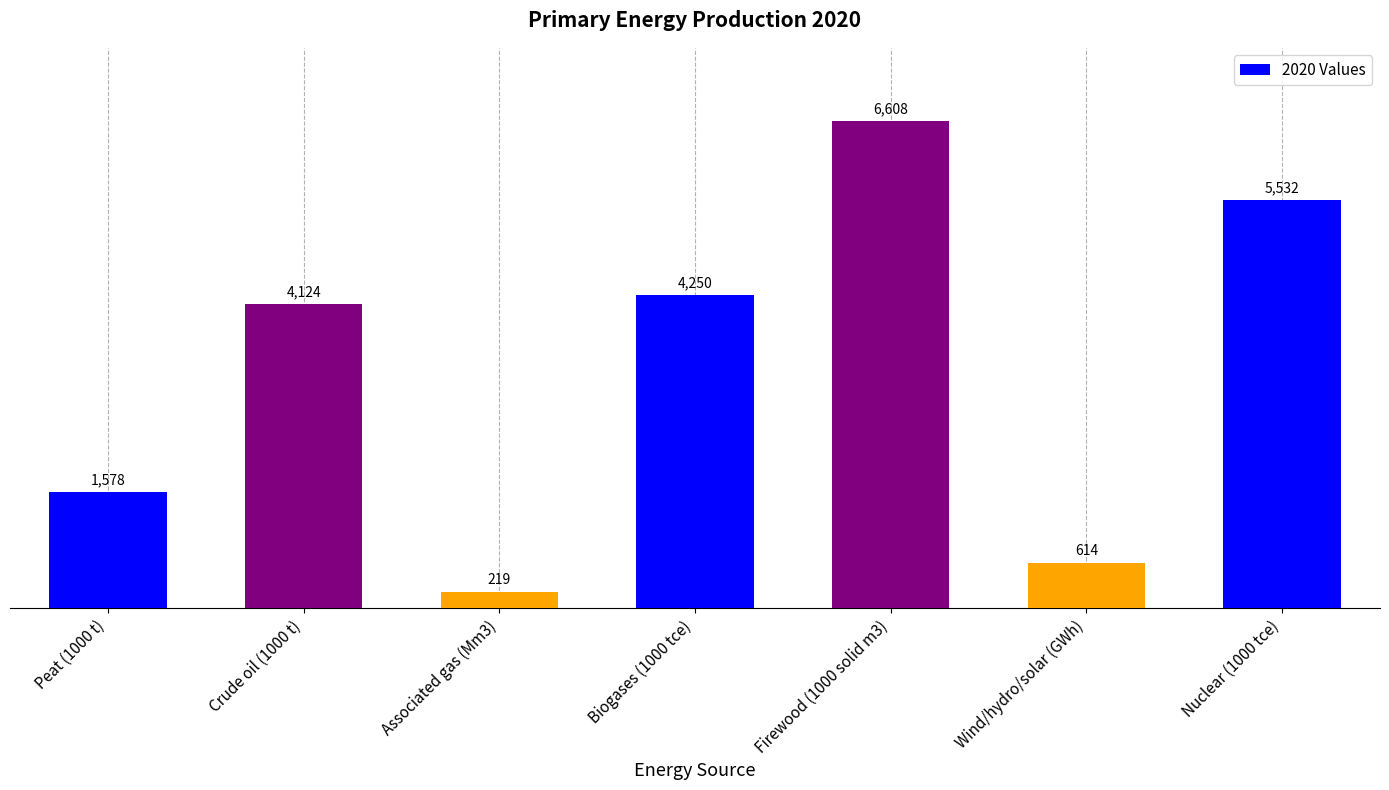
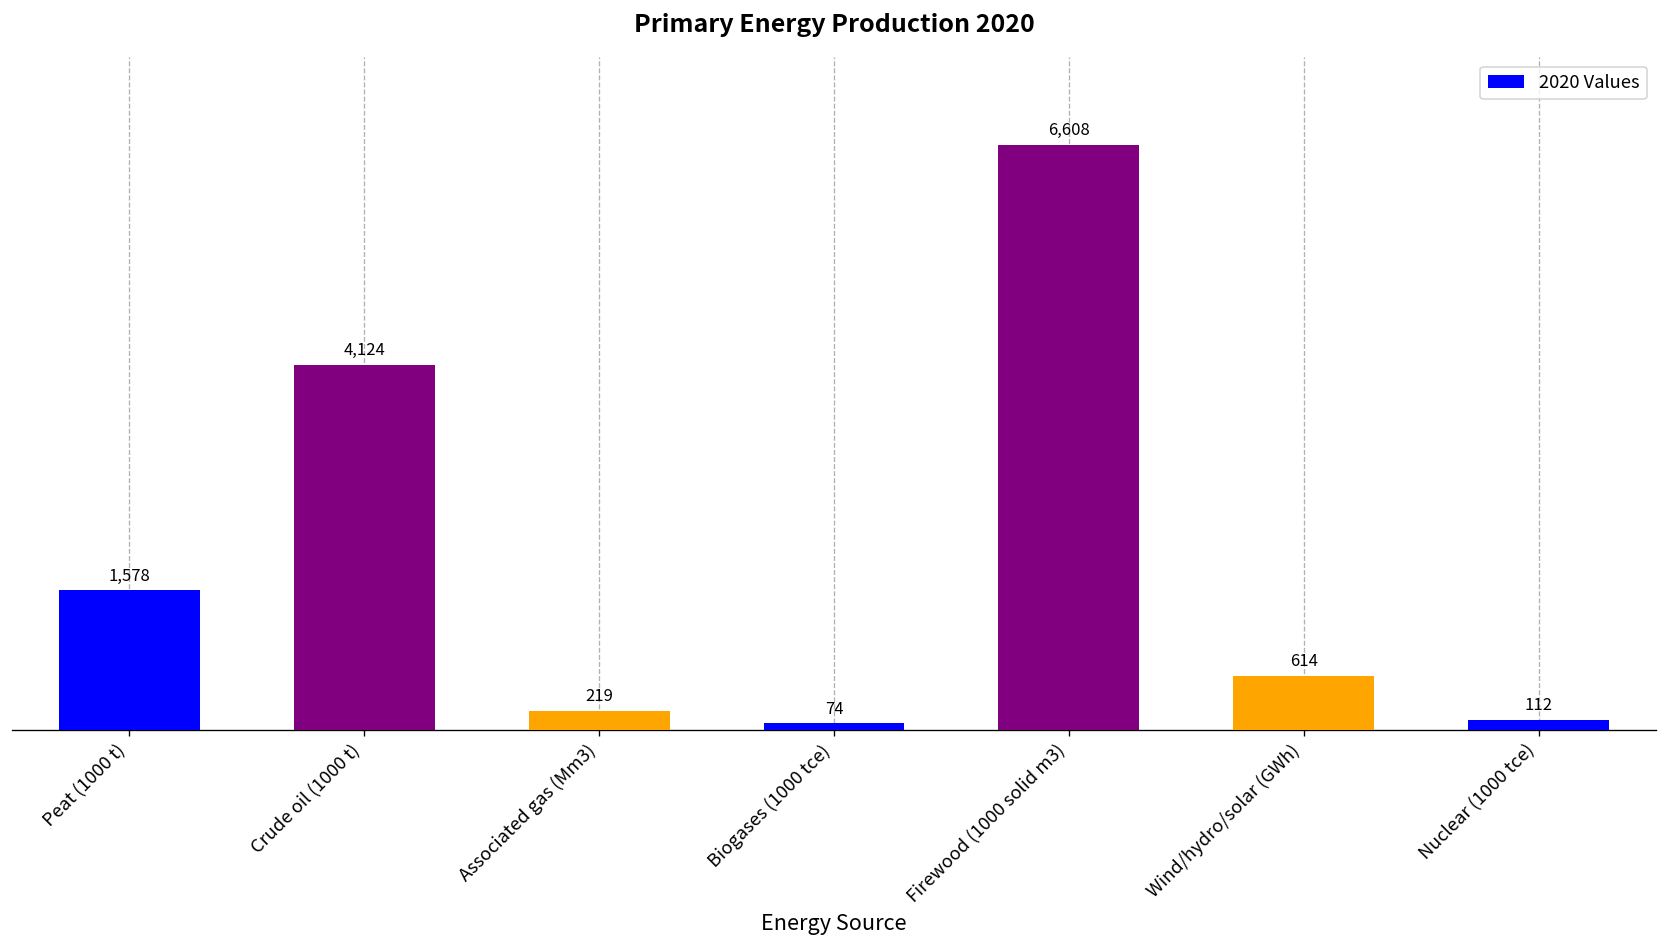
Biogases (1000 tce): 4,250 -> 74
Nuclear (1000 tce): 5,532 -> 112
